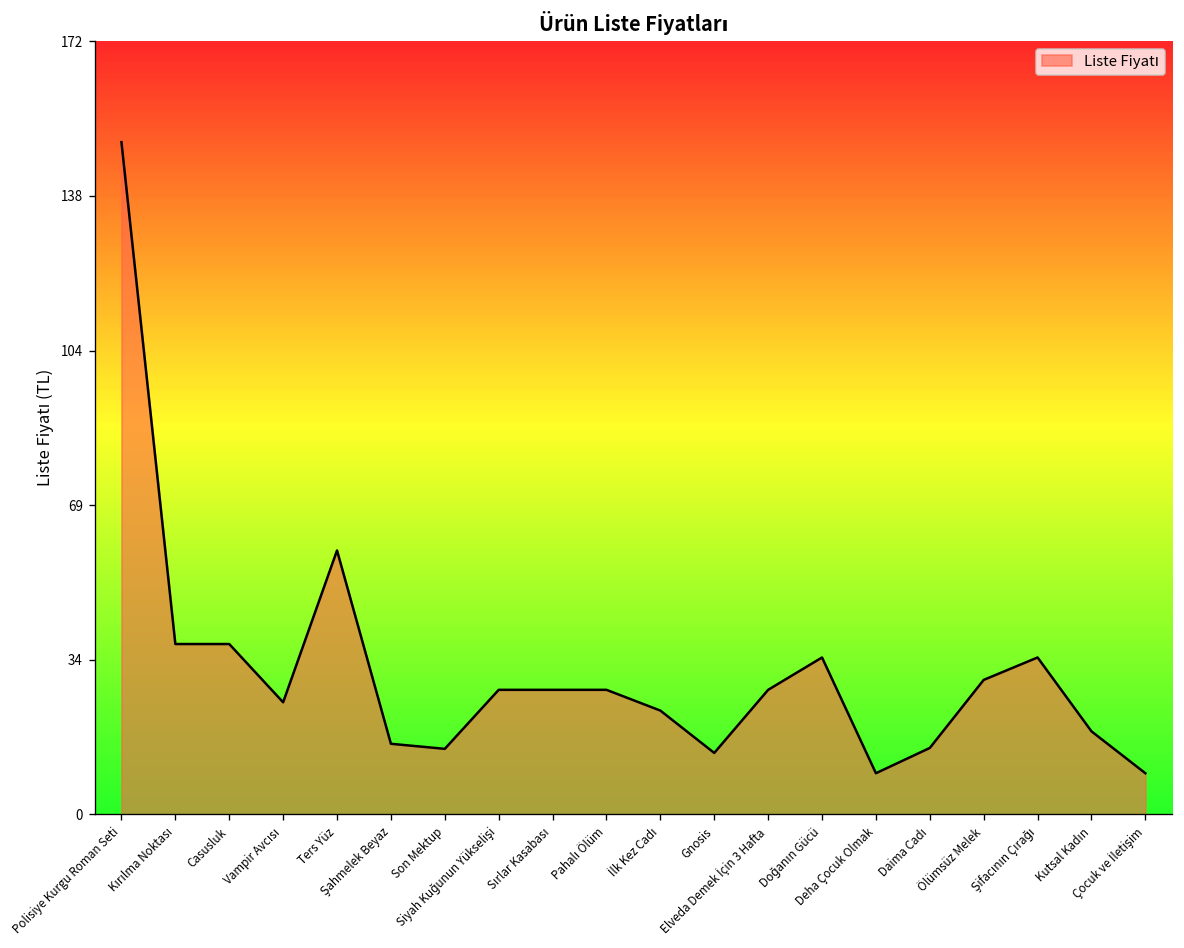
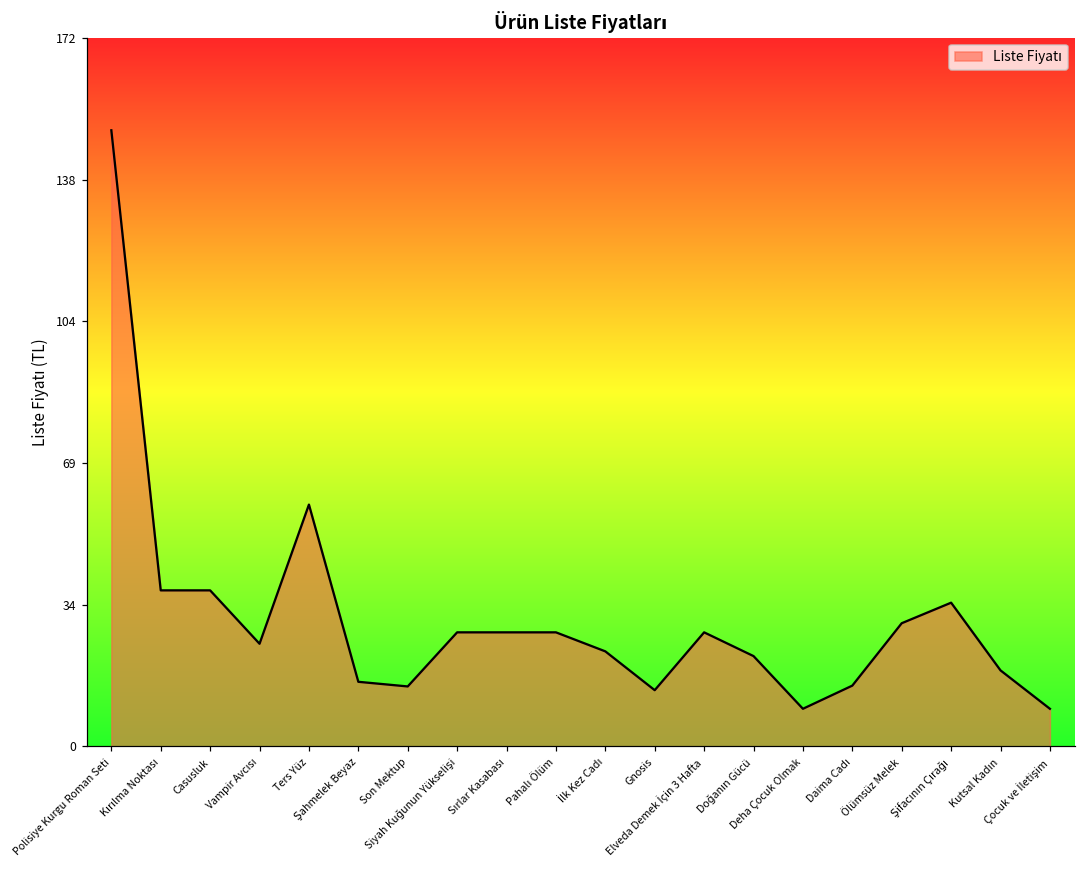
Doğanın Gücü: 35 -> 22
